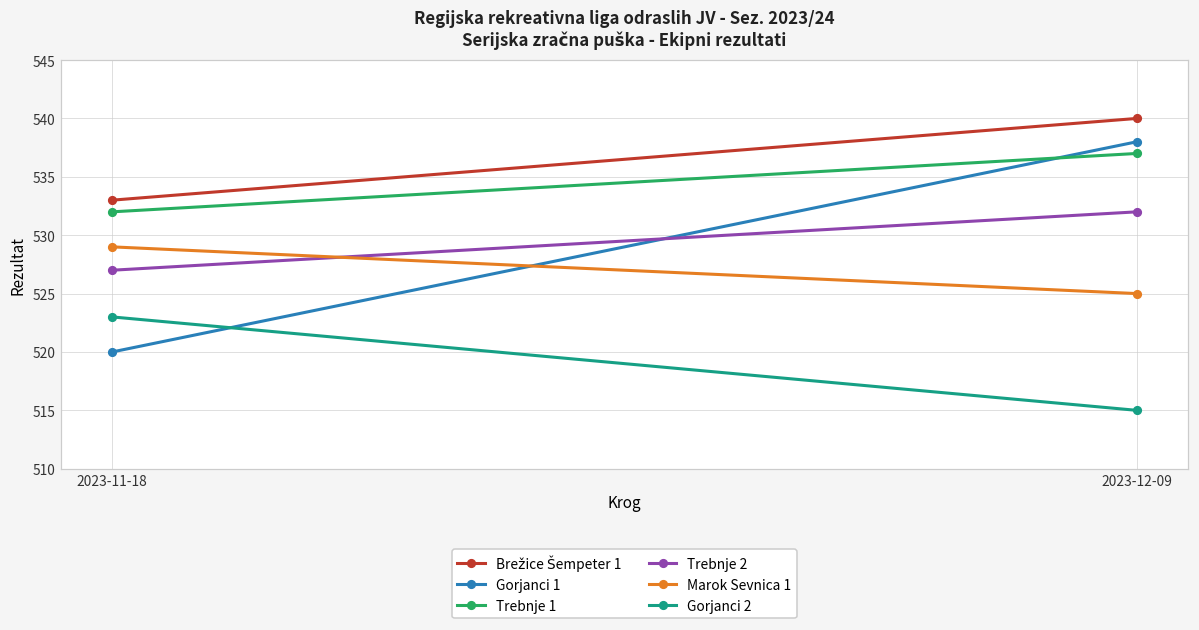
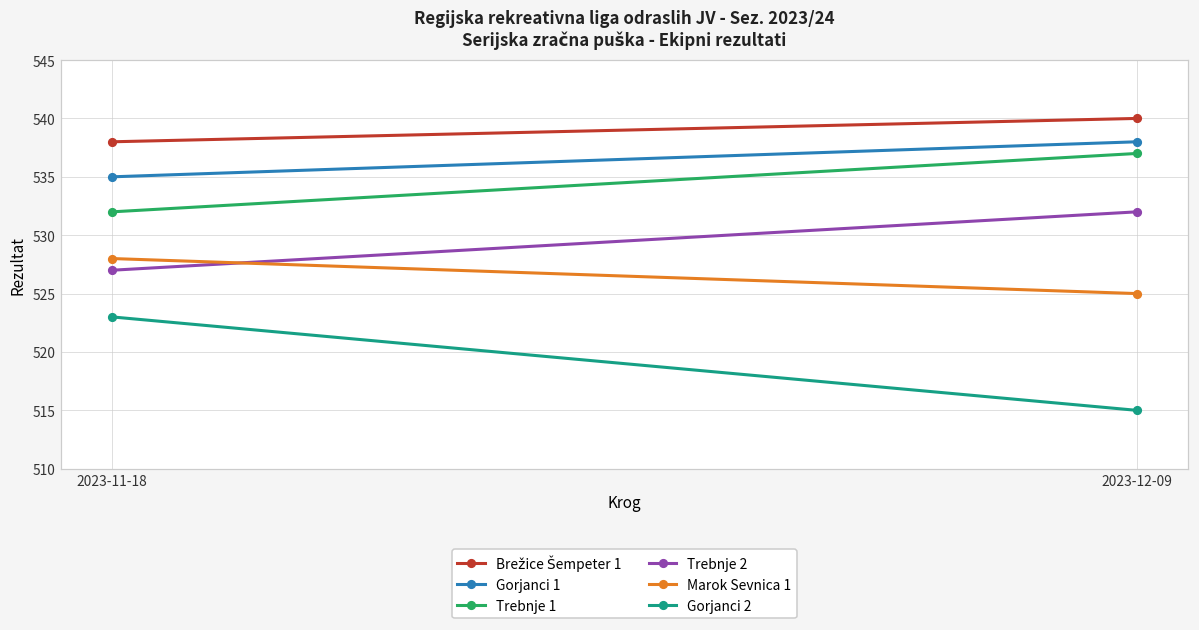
Brežice Šempeter 1, 2023-11-18: 533 -> 538
Gorjanci 1, 2023-11-18: 520 -> 535
Marok Sevnica 1, 2023-11-18: 529 -> 528
